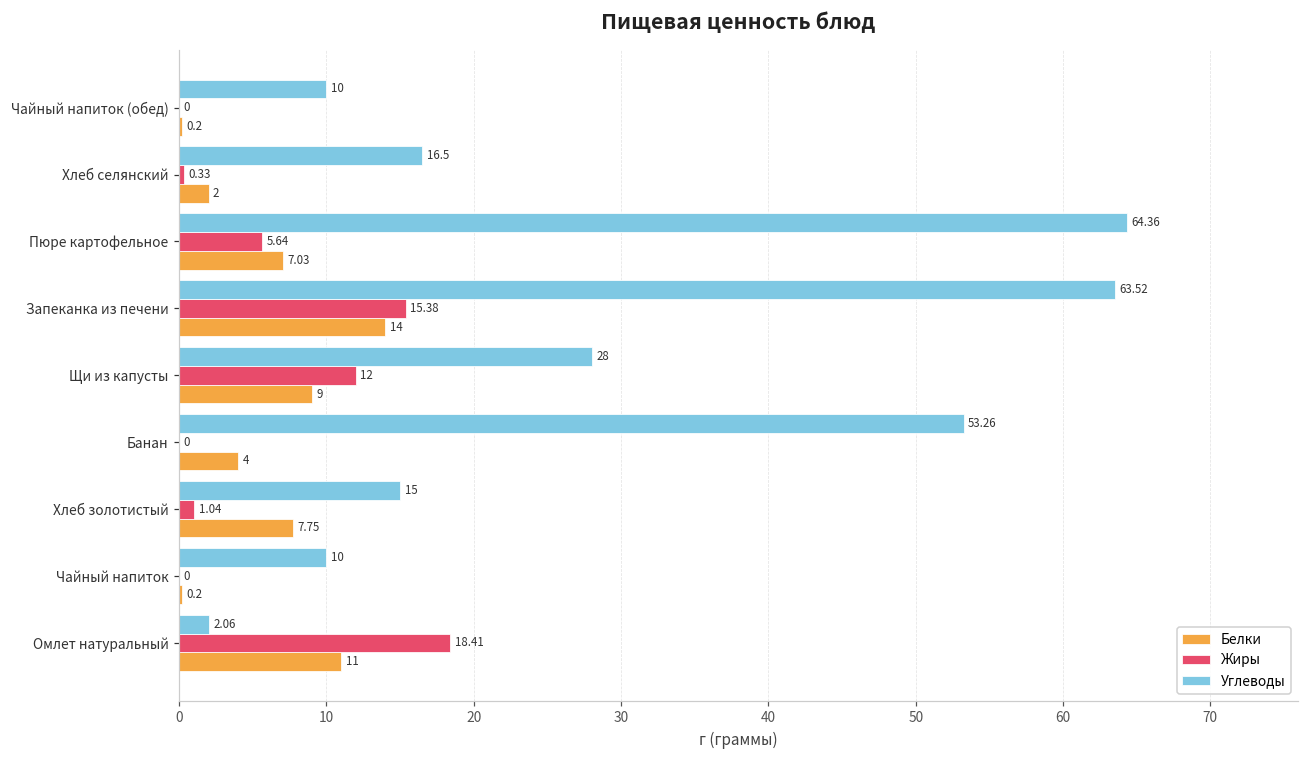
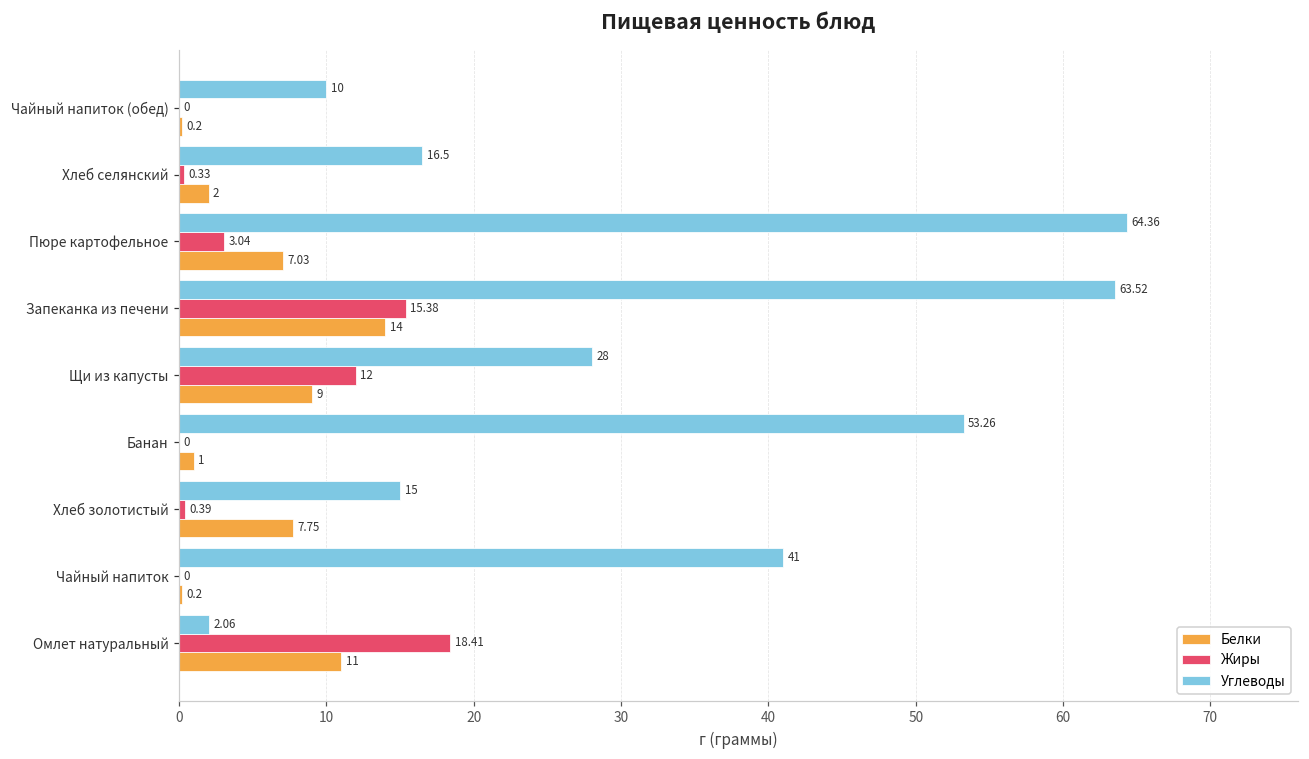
Жиры, Пюре картофельное: 5.64 -> 3.04
Белки, Банан: 4 -> 1
Жиры, Хлеб золотистый: 1.04 -> 0.39
Углеводы, Чайный напиток: 10 -> 41
